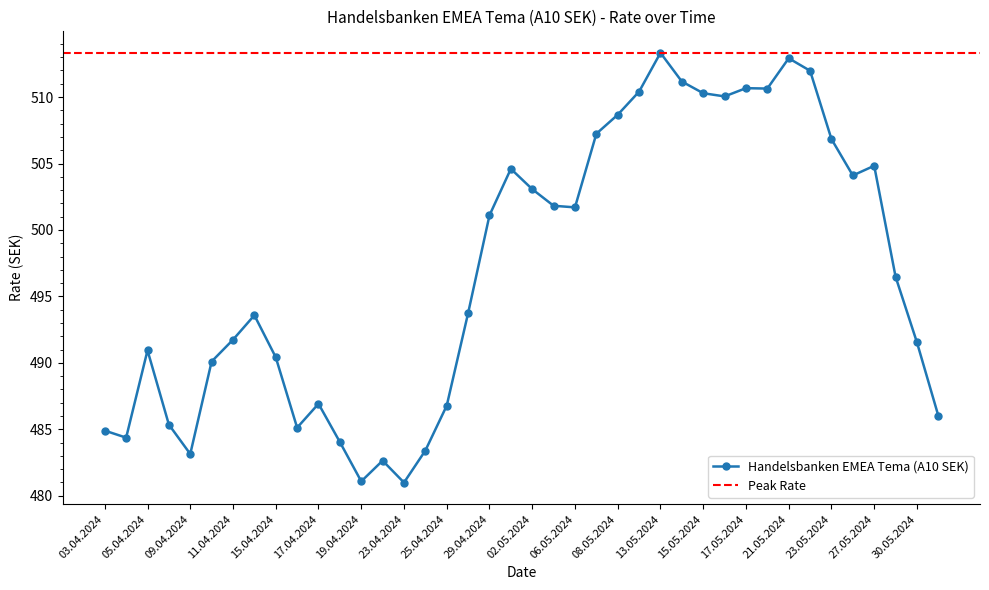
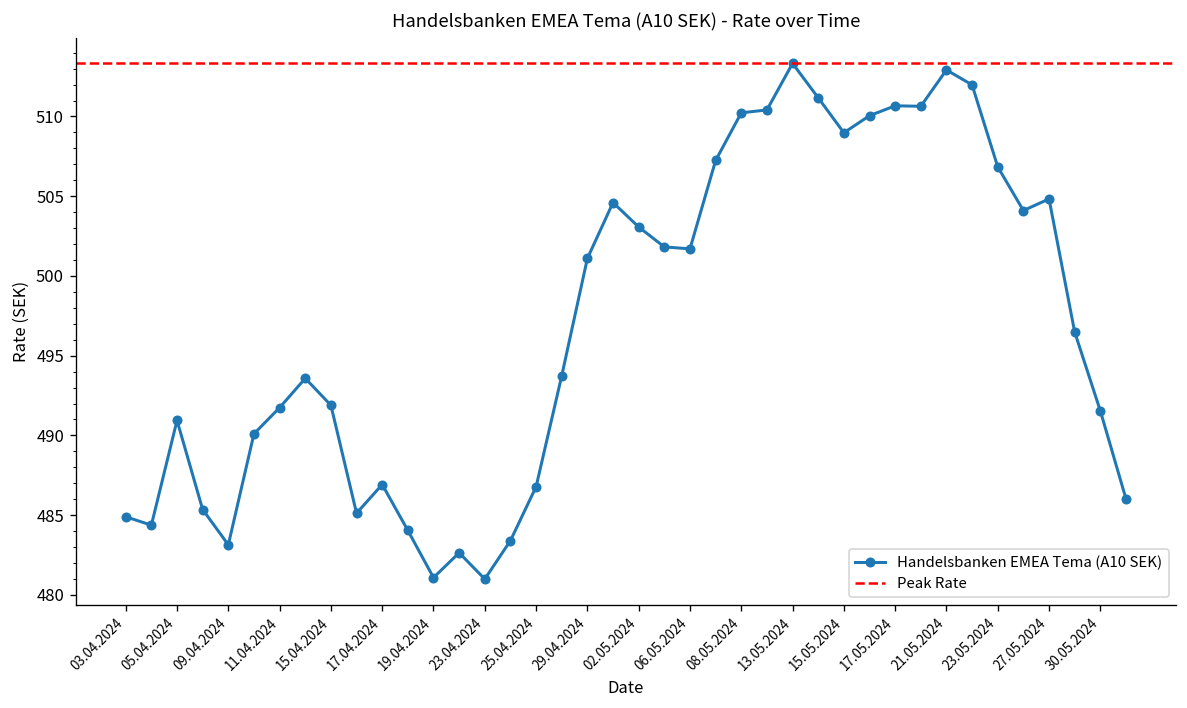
15.04.2024: 490.4 -> 491.9
08.05.2024: 508.7 -> 510.2
15.05.2024: 510.3 -> 509.0
